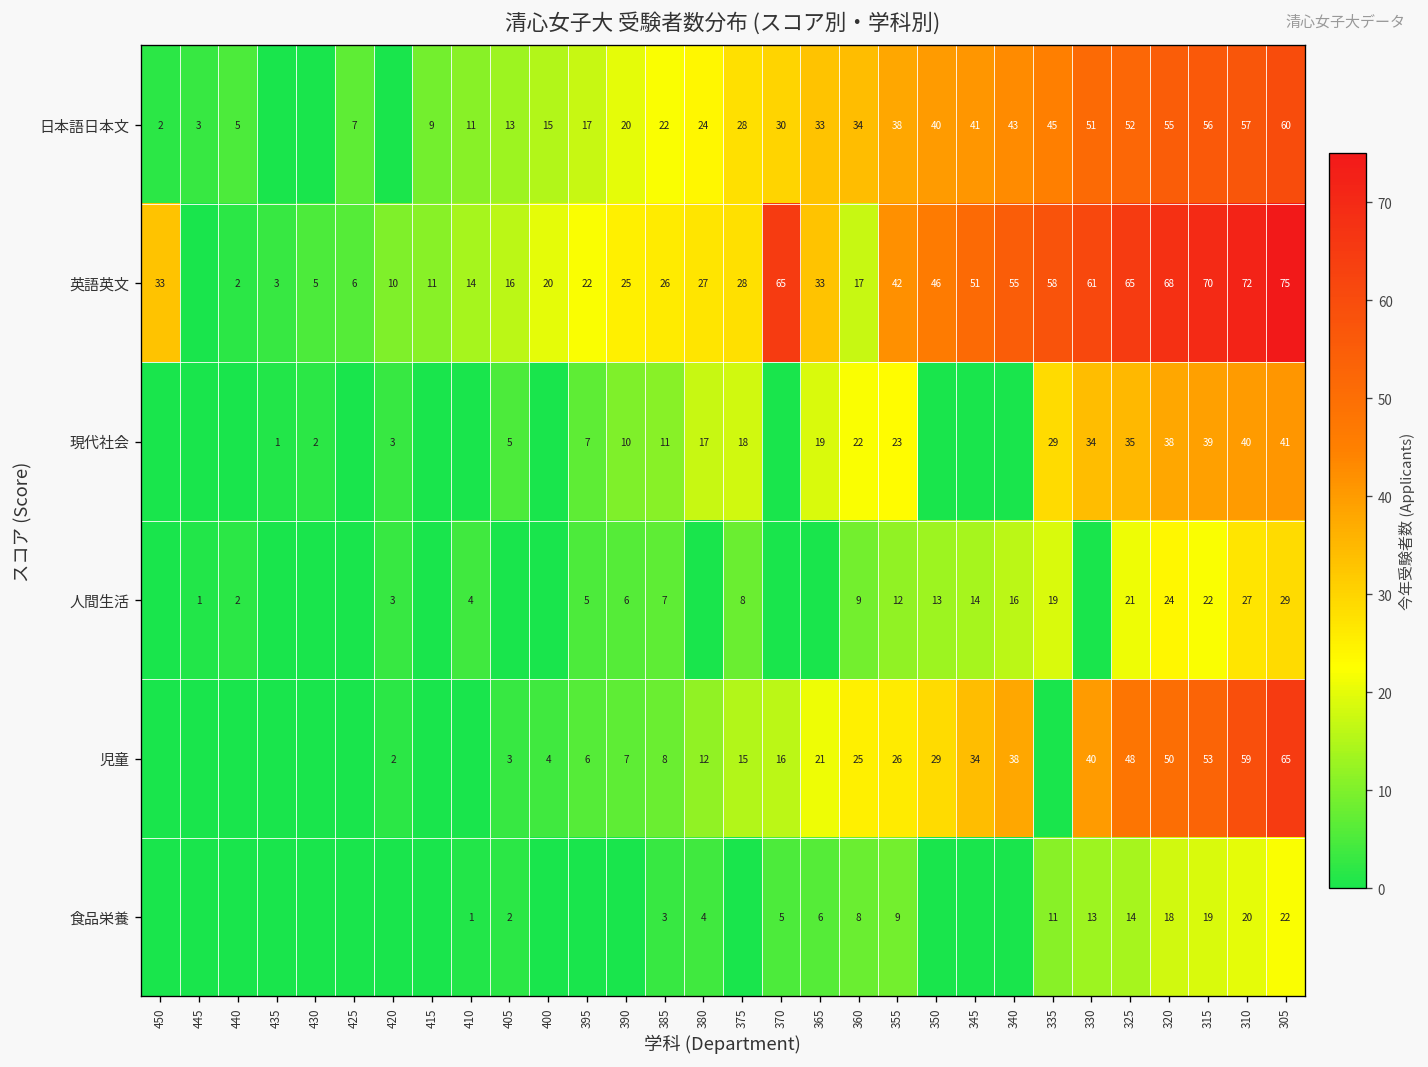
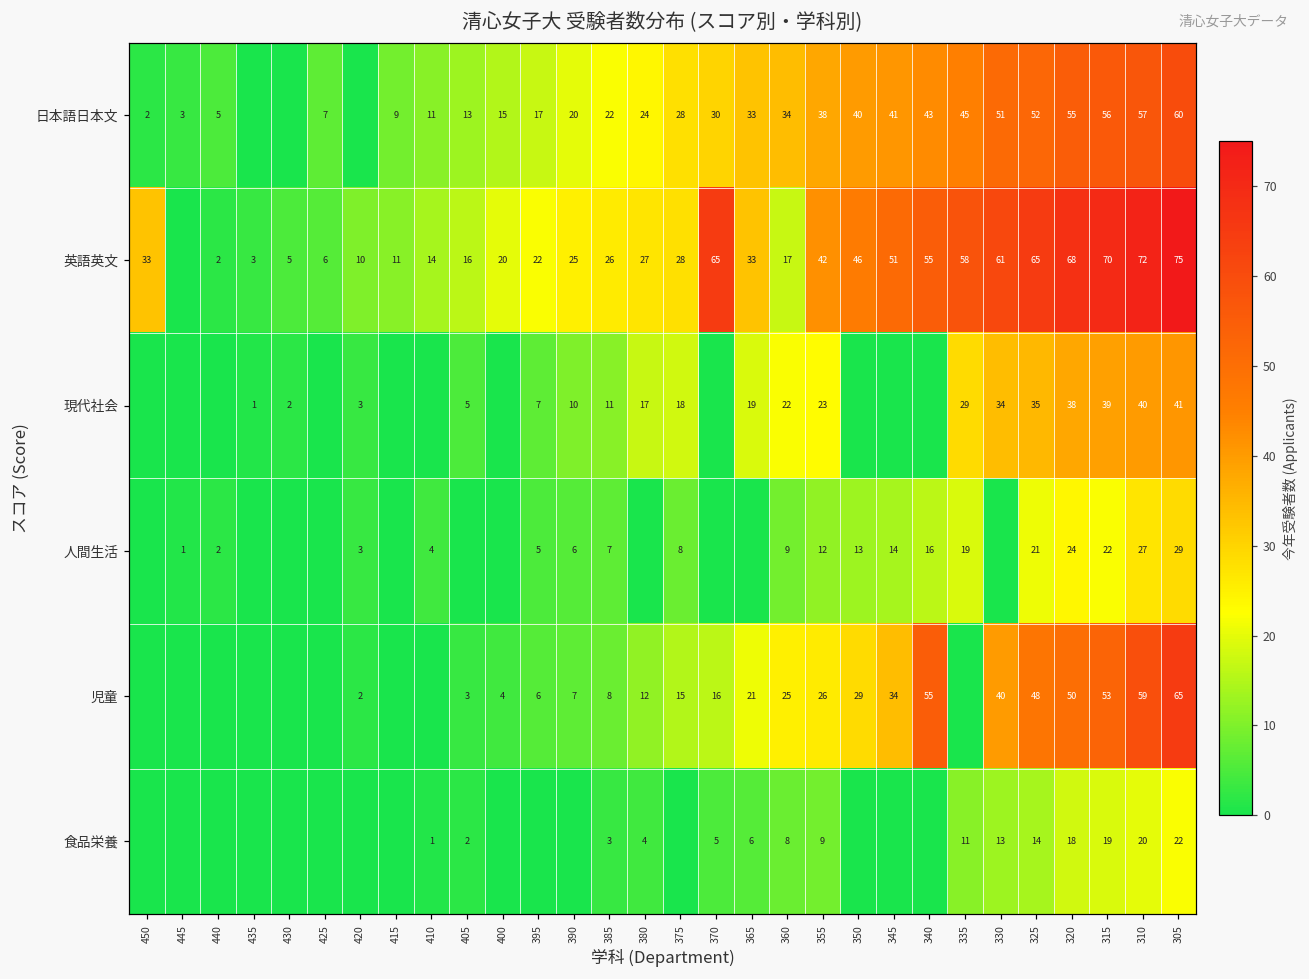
児童, 340: 38 -> 55
